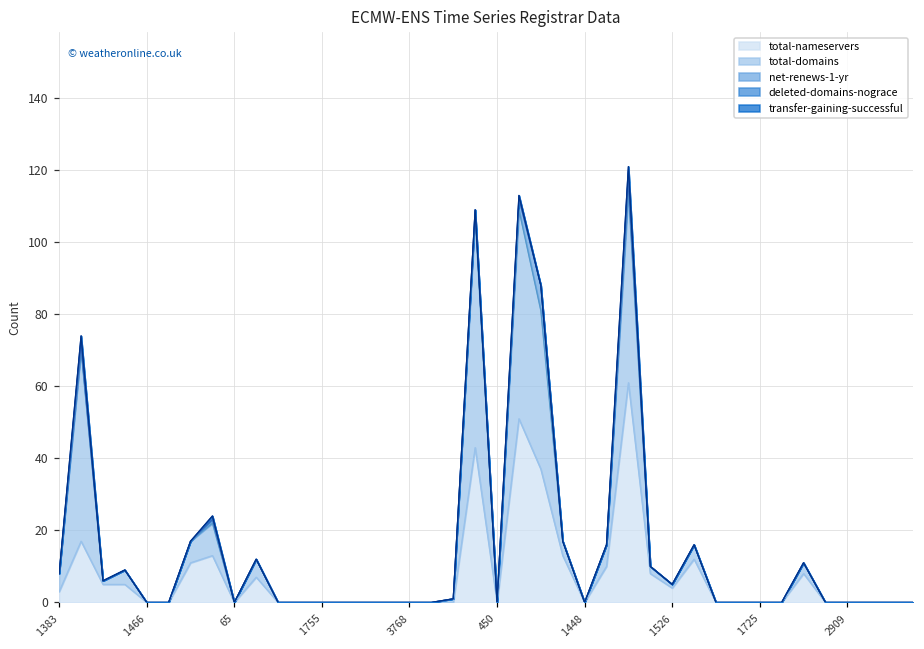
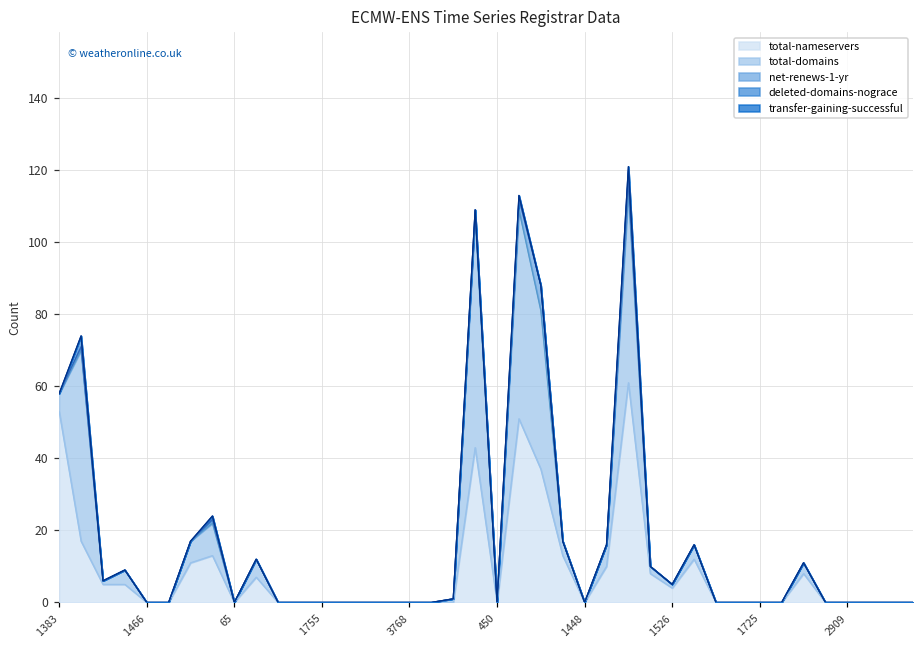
total-nameservers, 1383: 3 -> 53
